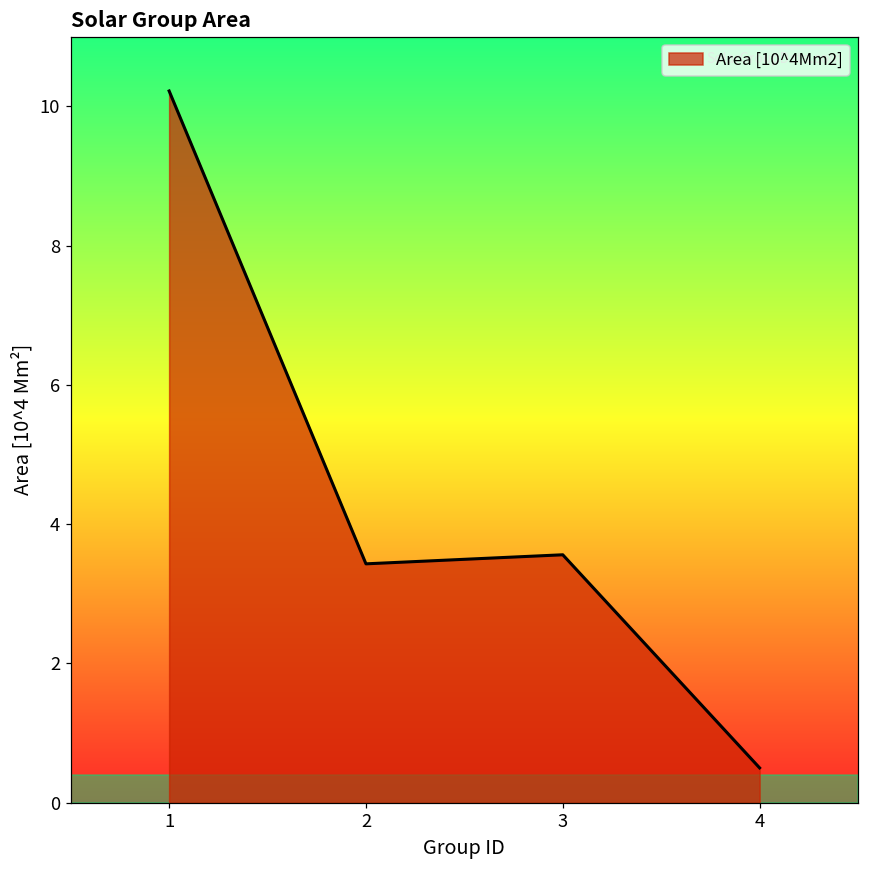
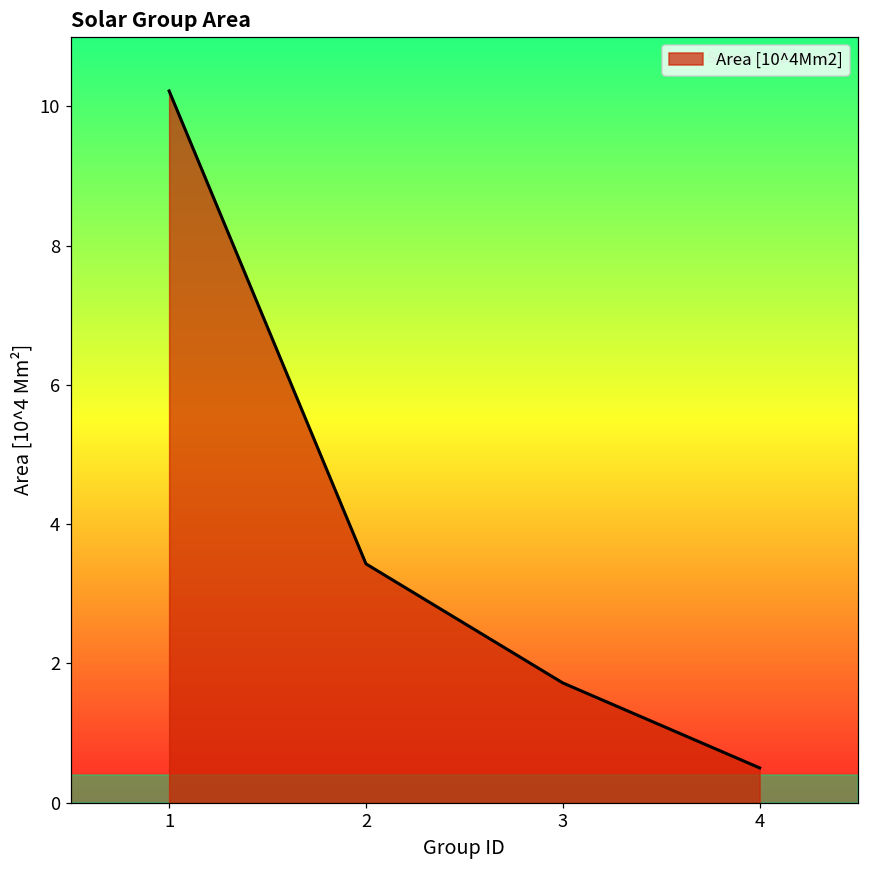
3: 3.6 -> 1.7
